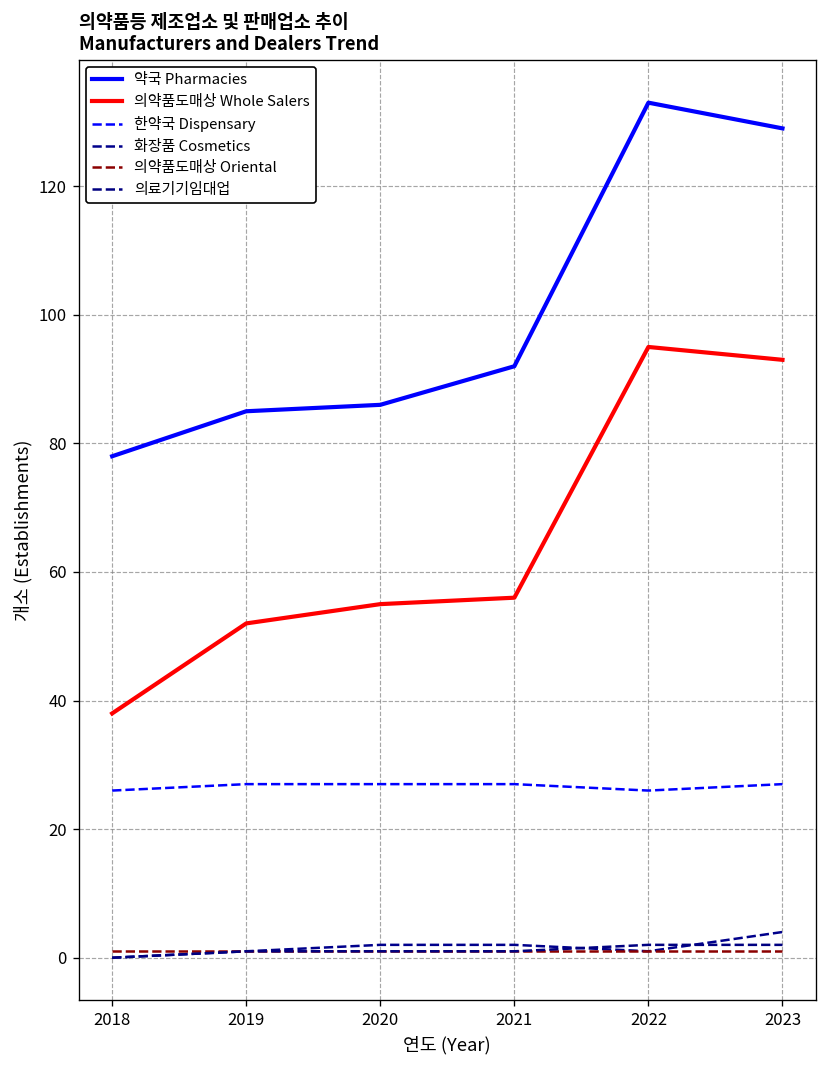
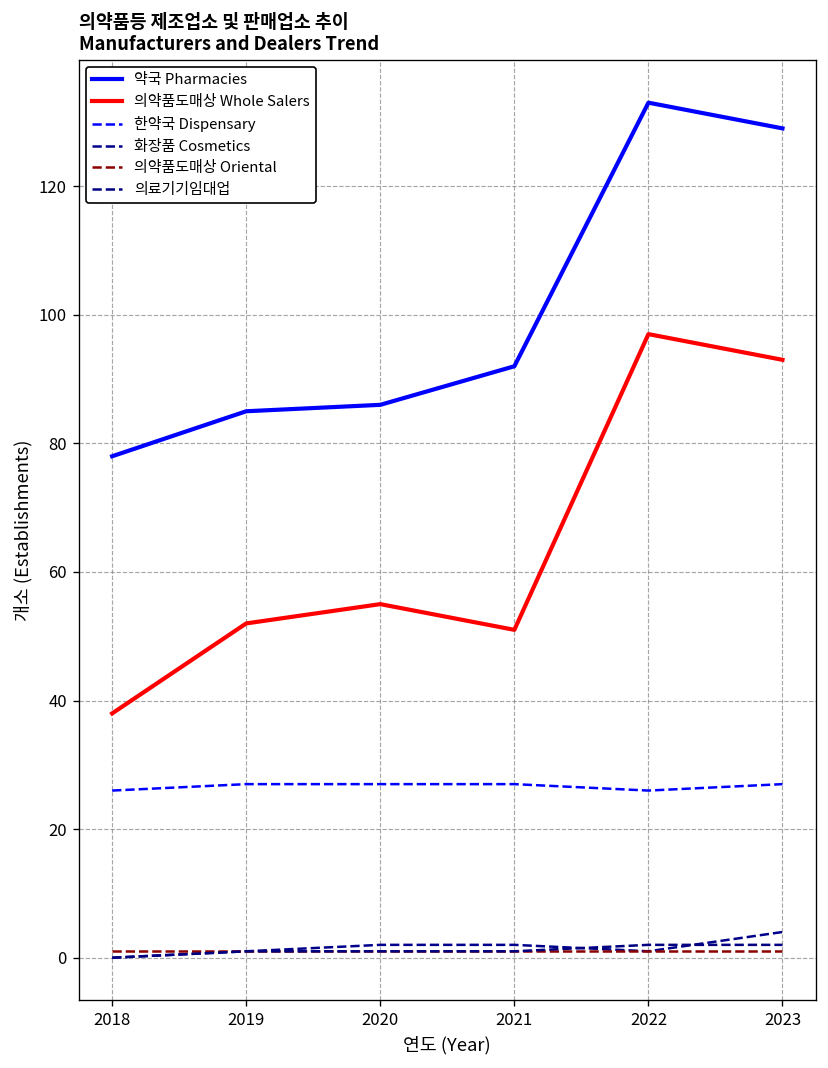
의약품도매상 Whole Salers, 2021: 56 -> 51
의약품도매상 Whole Salers, 2022: 95 -> 97
